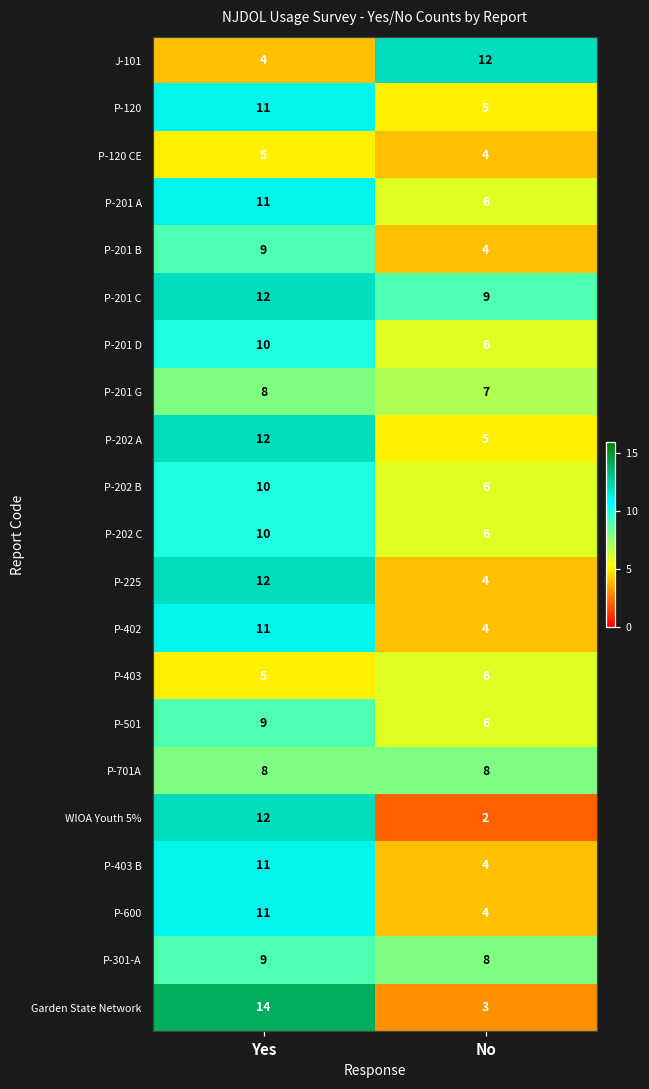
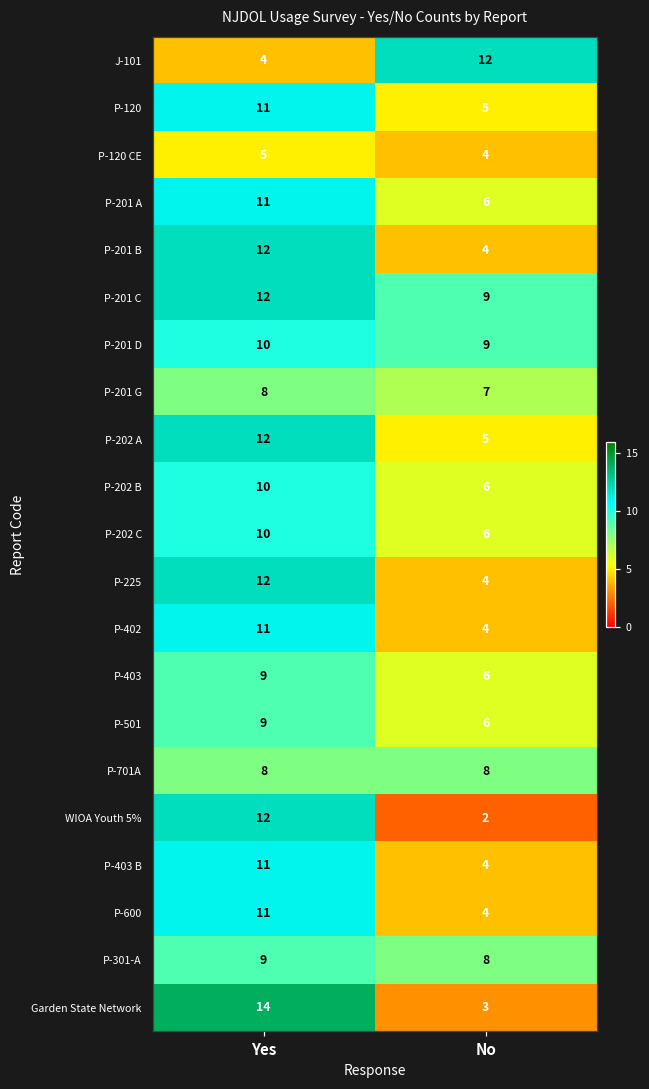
P-201 B, Yes: 9 -> 12
P-201 D, No: 6 -> 9
P-403, Yes: 5 -> 9
